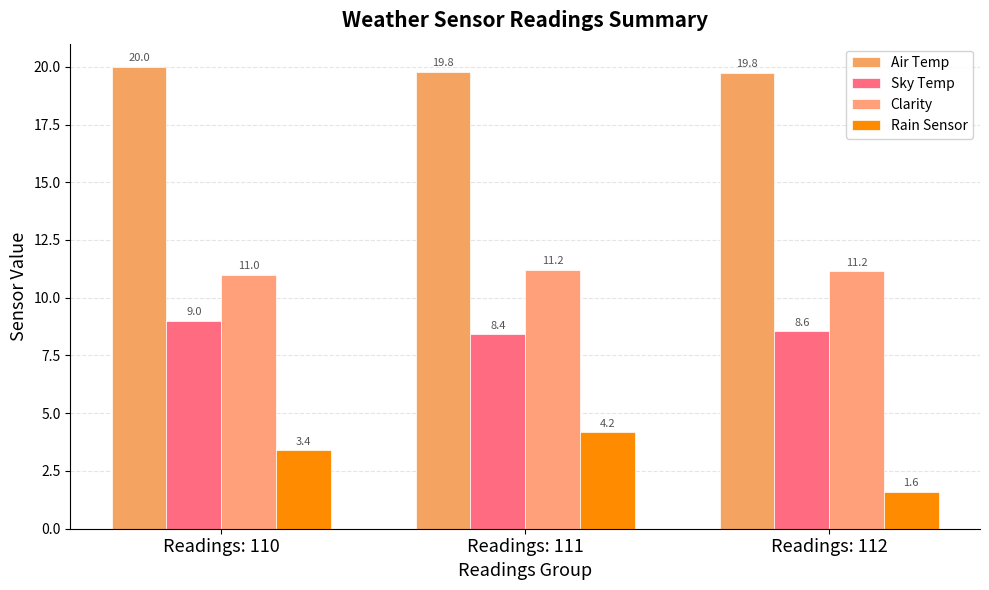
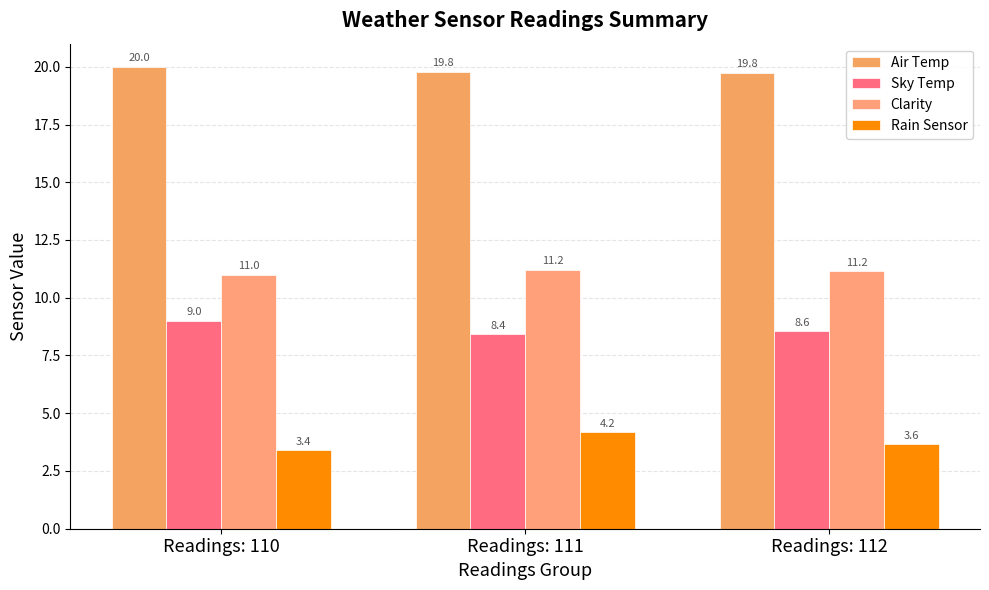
Rain Sensor, Readings: 112: 1.6 -> 3.6
